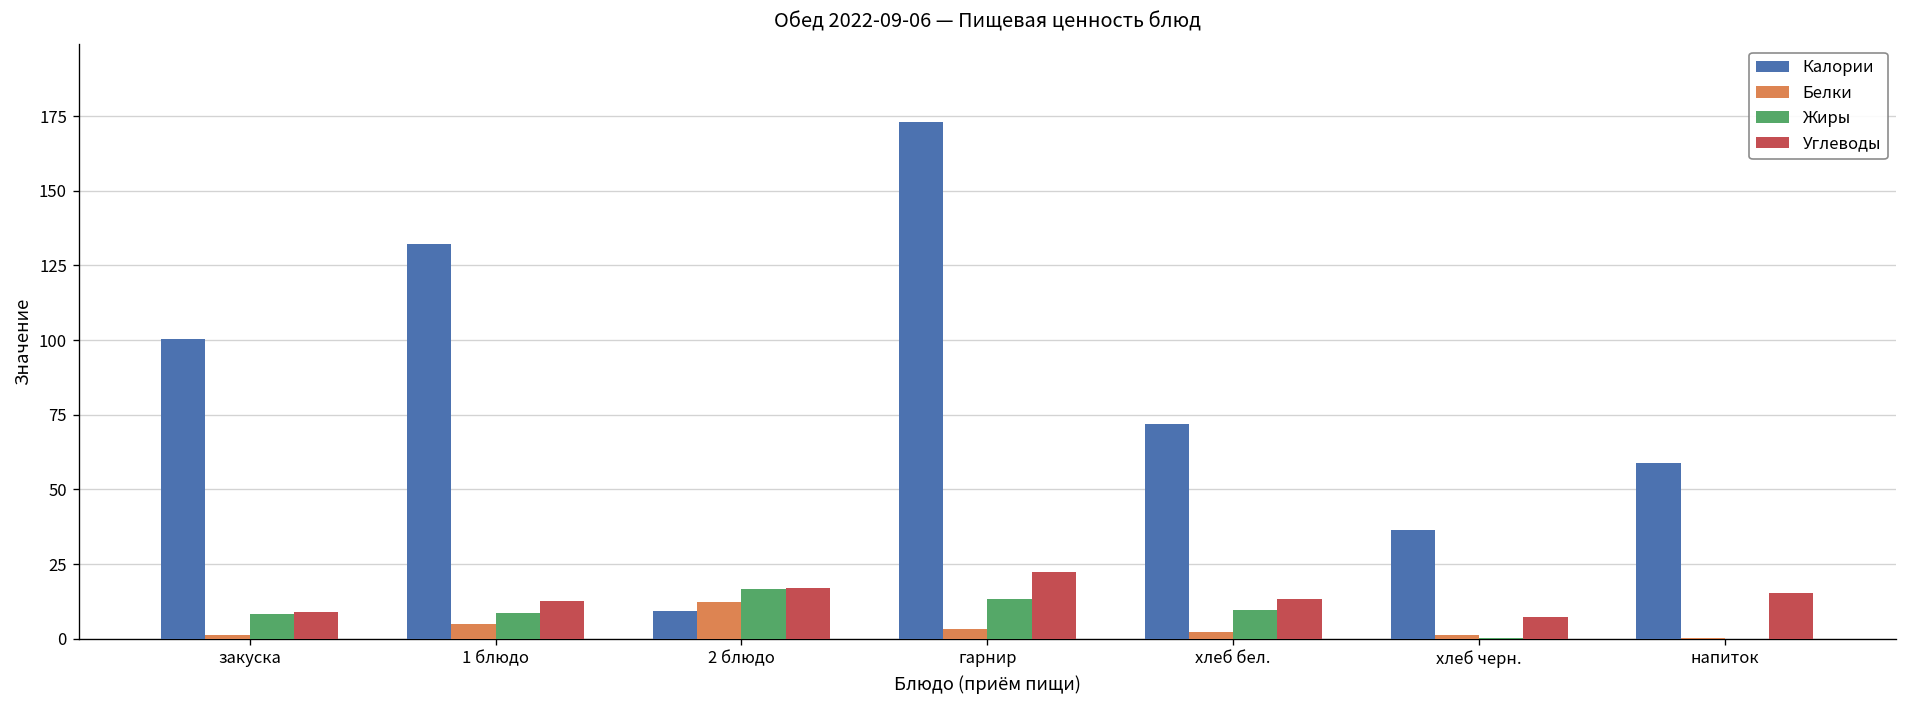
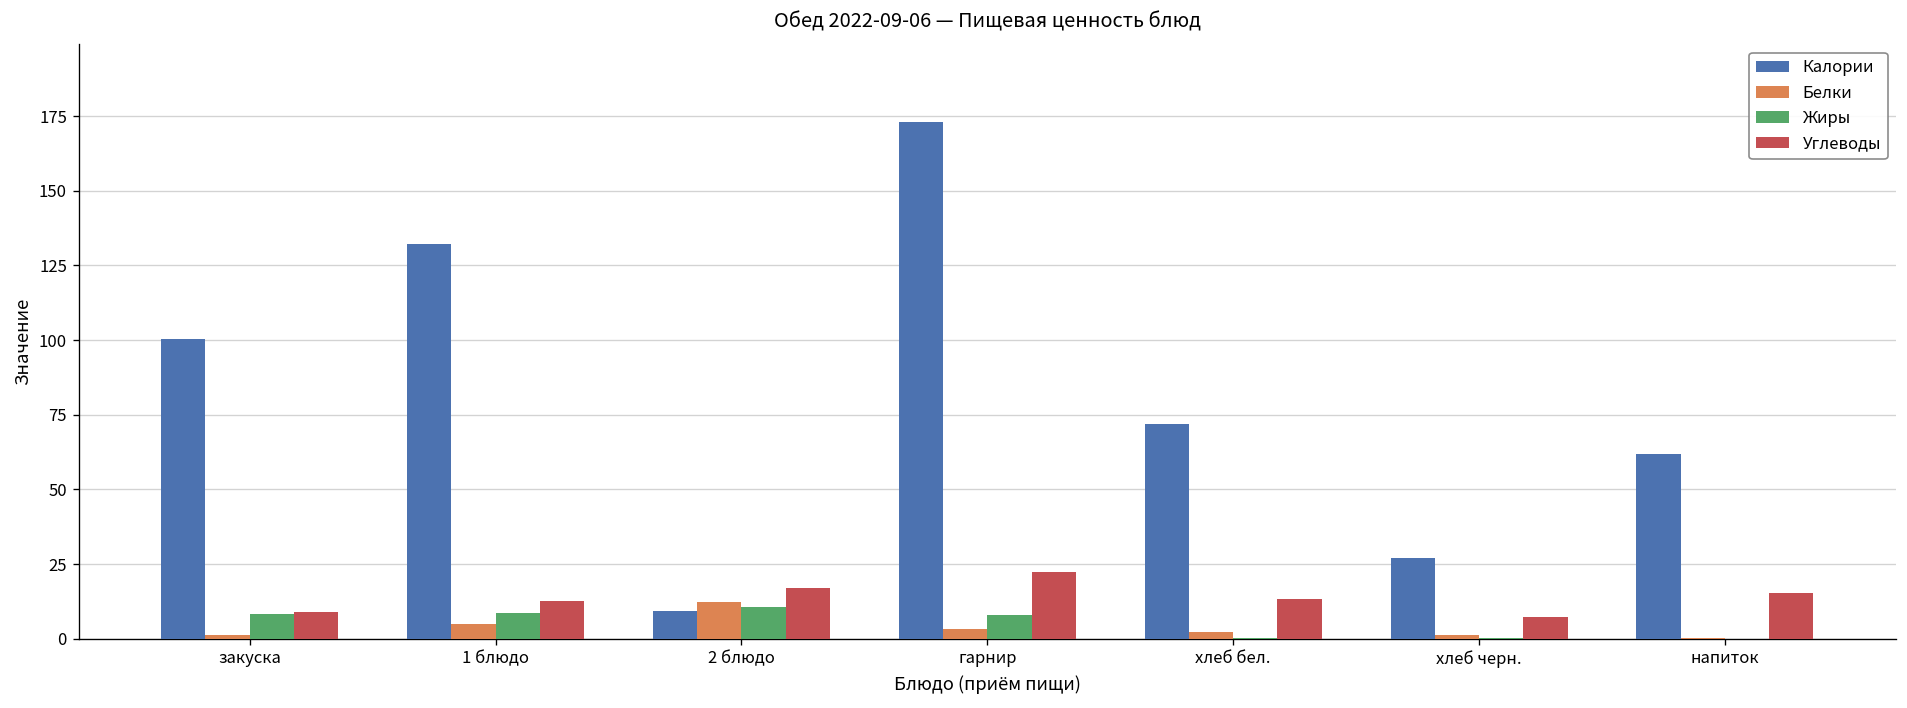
Жиры, 2 блюдо: 17 -> 11
Жиры, гарнир: 13 -> 8
Жиры, хлеб бел.: 10 -> 0
Калории, хлеб черн.: 36 -> 27
Калории, напиток: 59 -> 62
